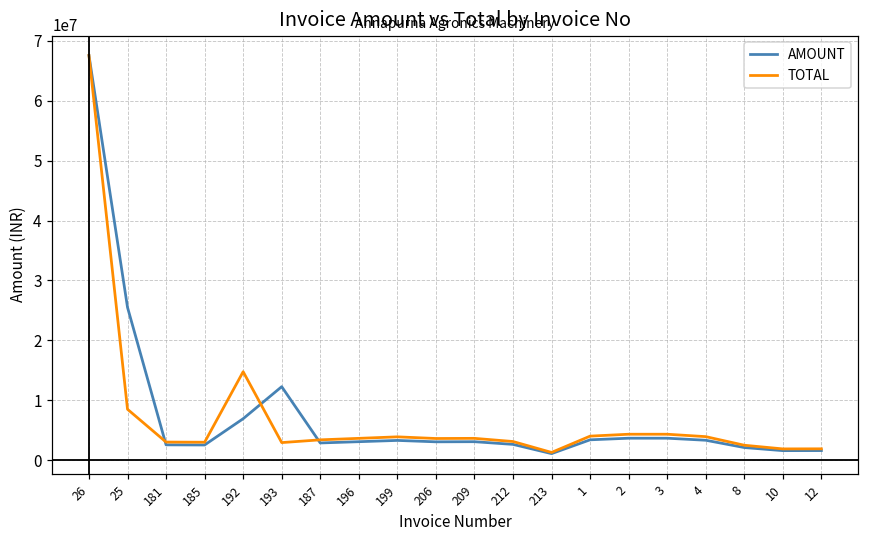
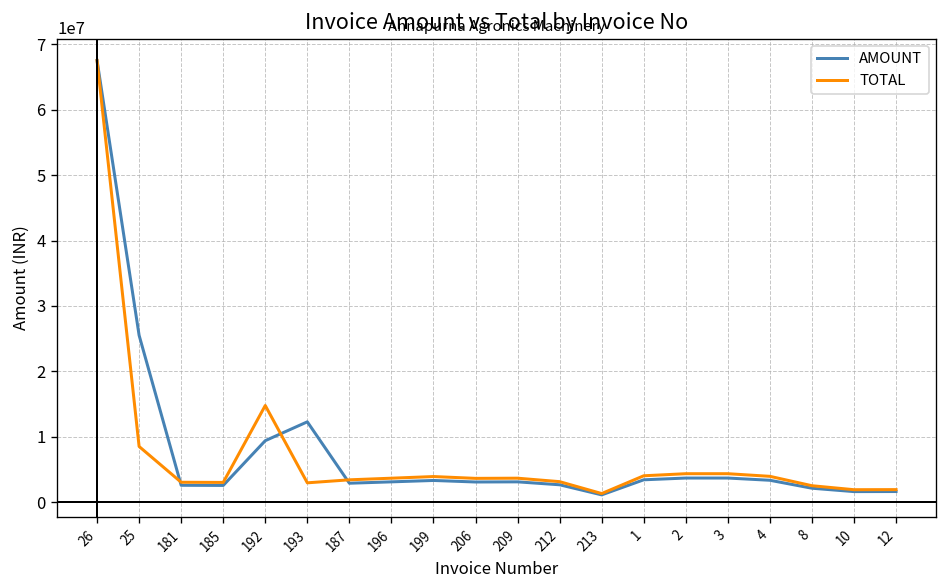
AMOUNT, 192: 7000000 -> 9000000
